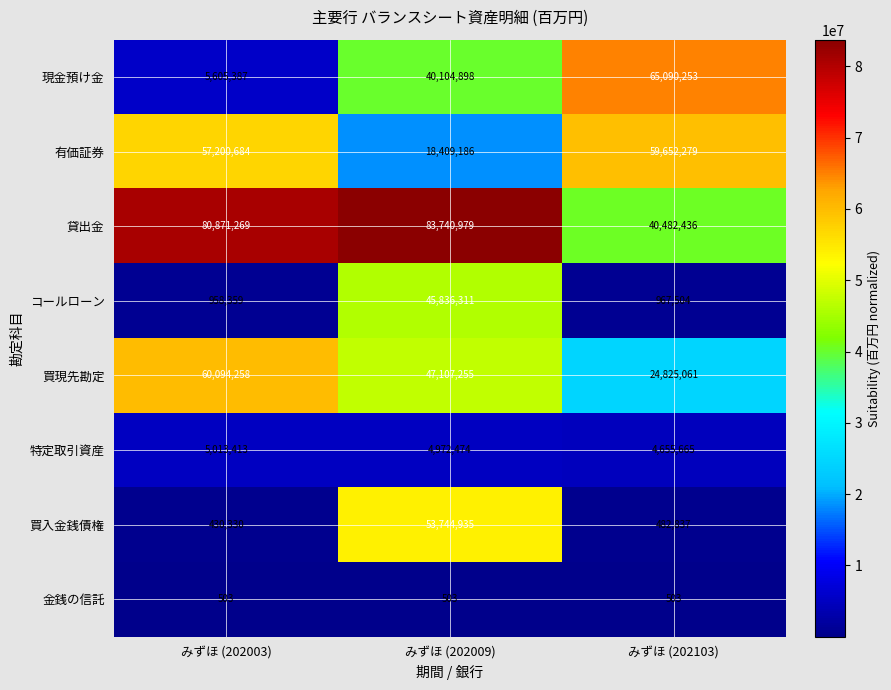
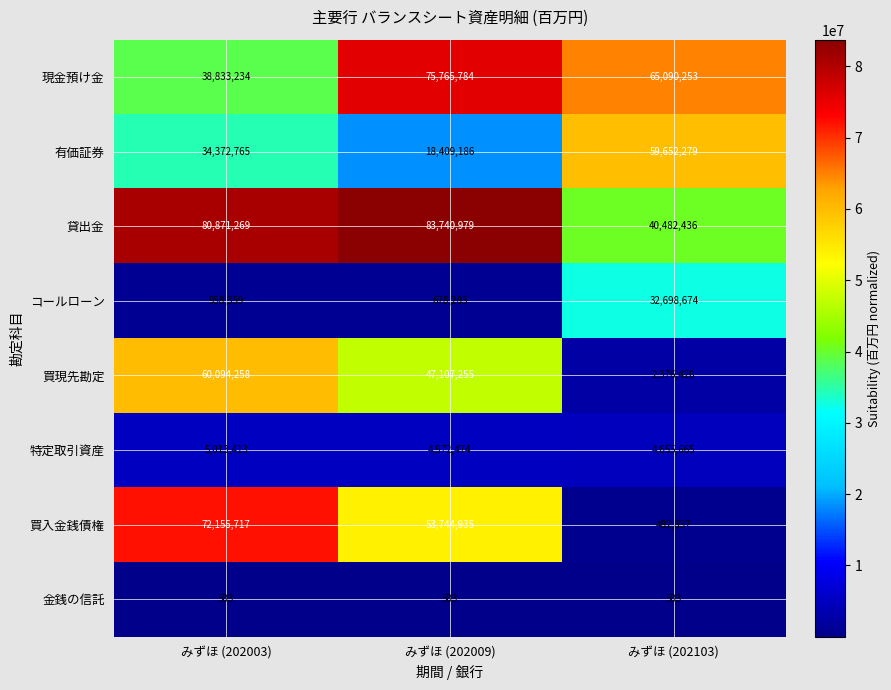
現金預け金, みずほ (202003): 5,605,387 -> 38,833,234
現金預け金, みずほ (202009): 40,104,898 -> 75,765,784
有価証券, みずほ (202003): 57,200,684 -> 34,372,765
コールローン, みずほ (202009): 45,836,311 -> 678,283
コールローン, みずほ (202103): 967,504 -> 32,698,674
買現先勘定, みずほ (202103): 24,825,061 -> 2,376,420
買入金銭債権, みずほ (202003): 430,330 -> 72,155,717
